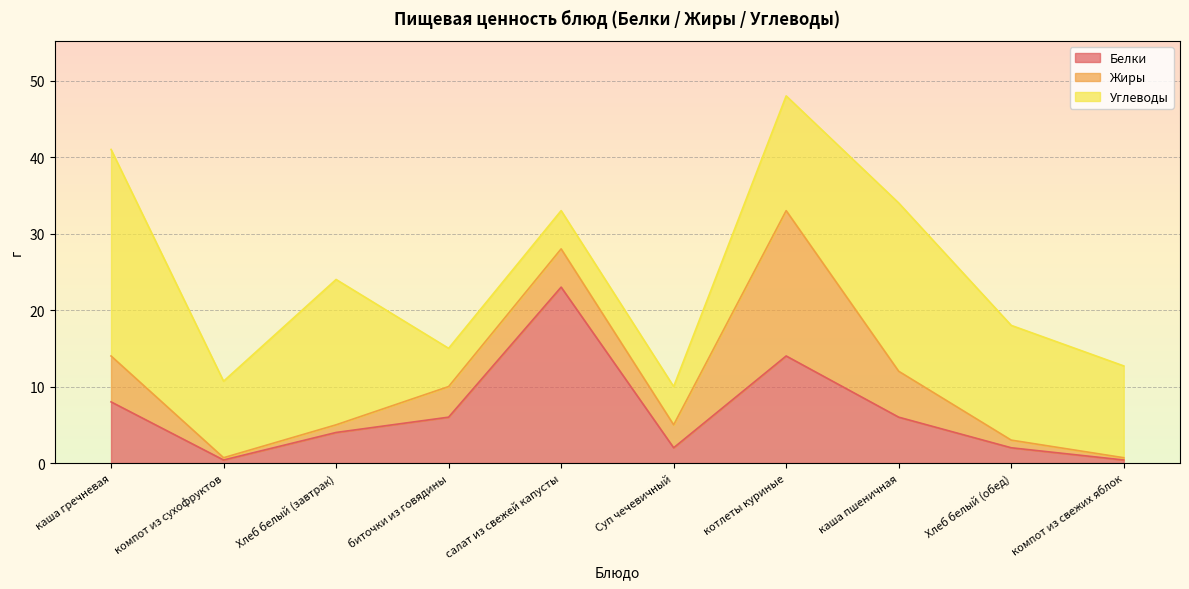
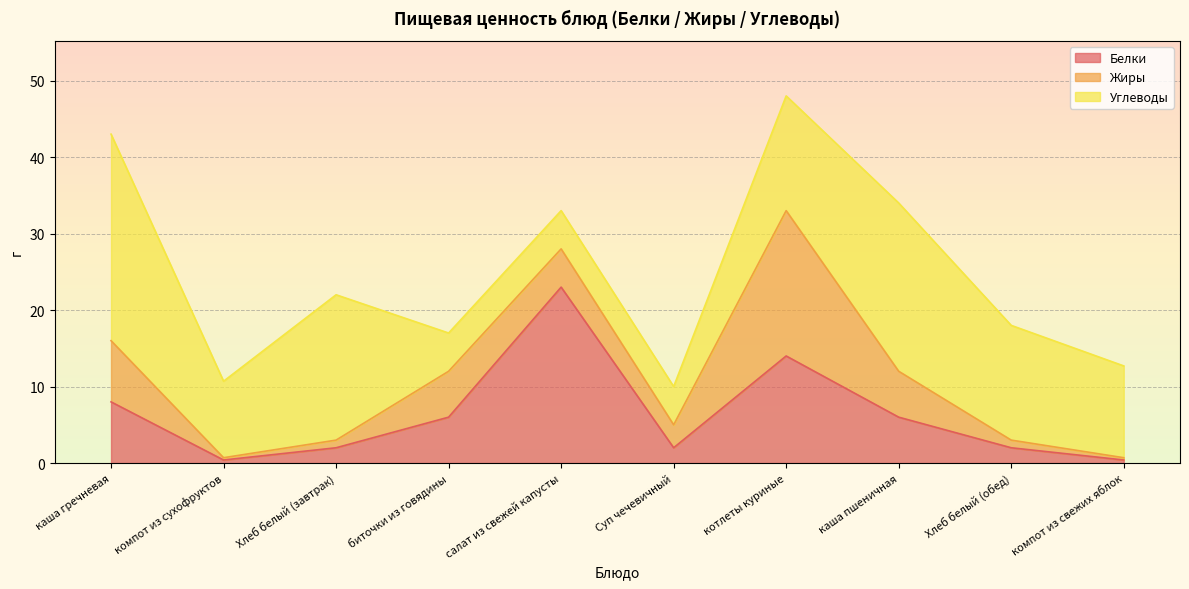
Жиры, каша гречневая: 6 -> 8
Белки, Хлеб белый (завтрак): 4 -> 2
Жиры, биточки из говядины: 4 -> 6
